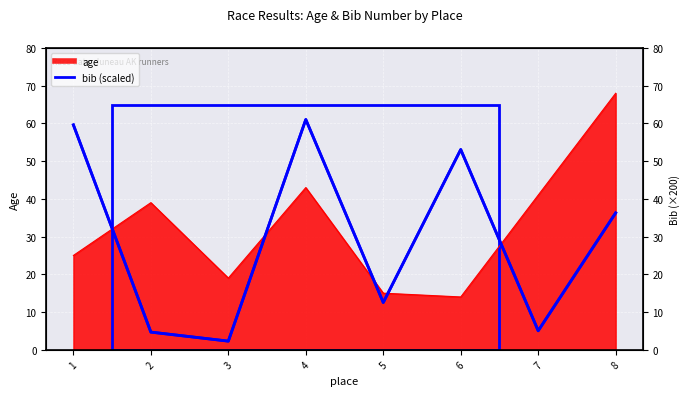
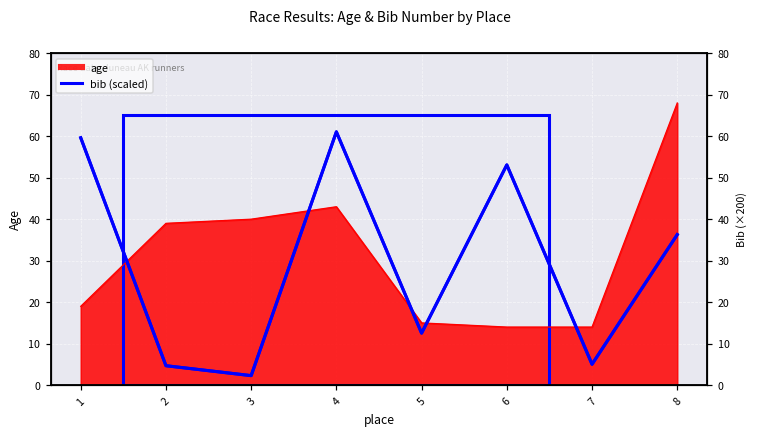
age, 1: 25 -> 19
age, 3: 19 -> 40
age, 7: 41 -> 14
